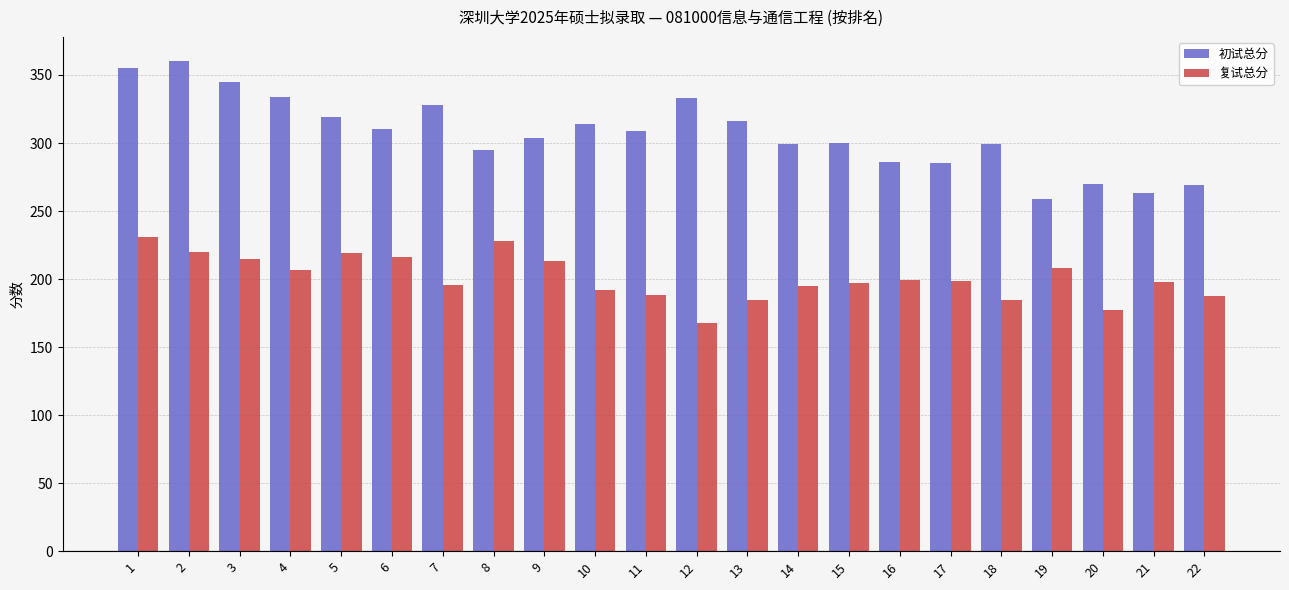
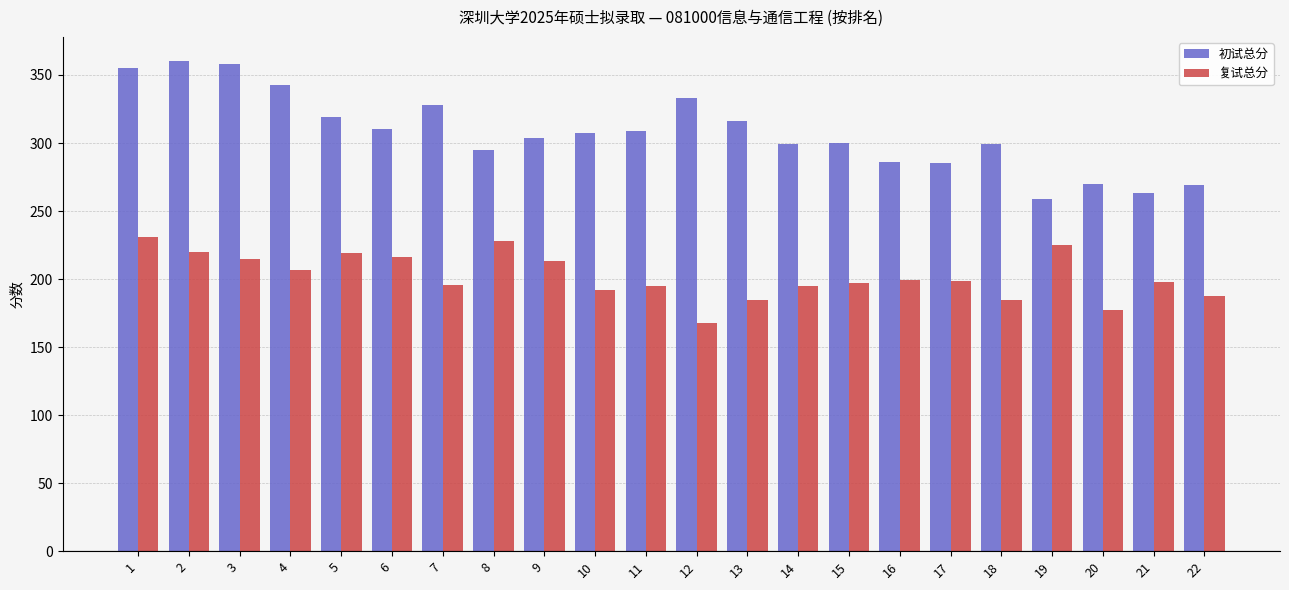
初试总分, 3: 345 -> 358
初试总分, 4: 334 -> 343
初试总分, 10: 314 -> 307
复试总分, 11: 188 -> 195
复试总分, 19: 208 -> 225
